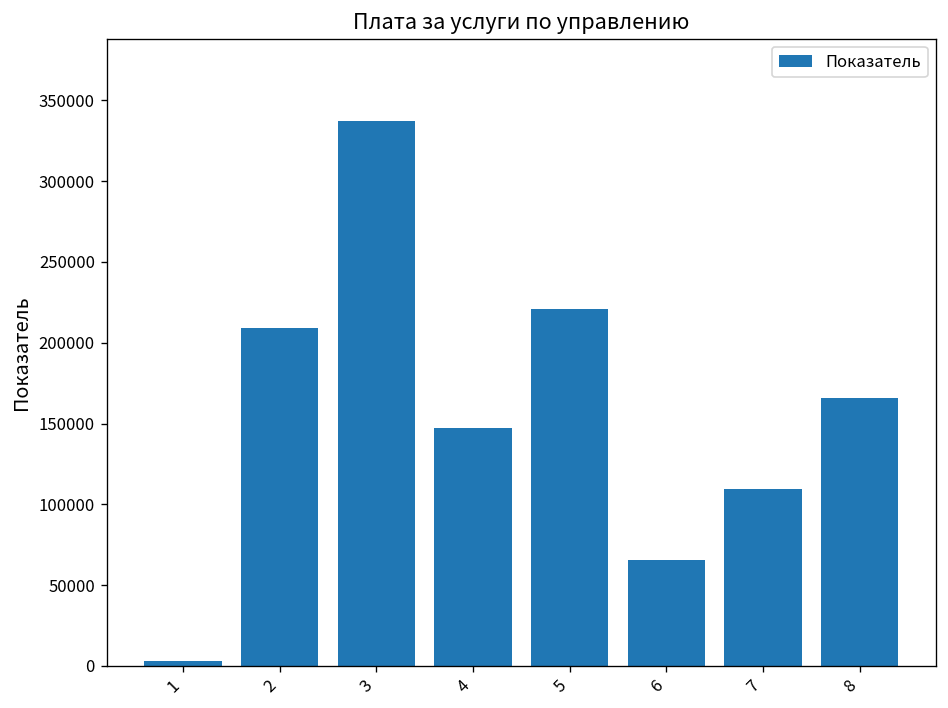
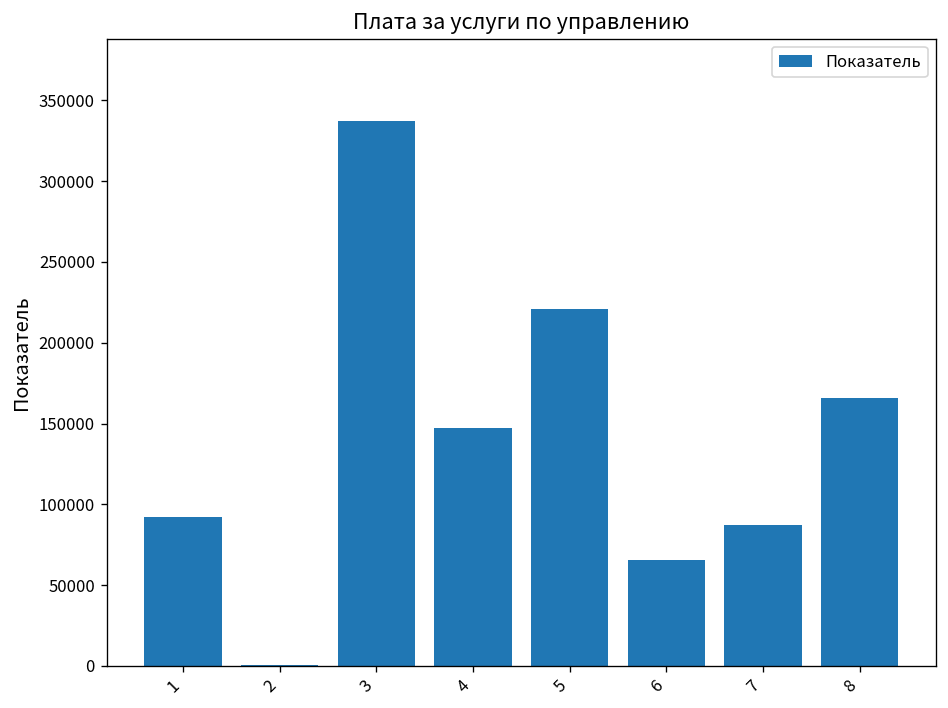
1: 3000 -> 92000
2: 209000 -> 1000
7: 109000 -> 87000
